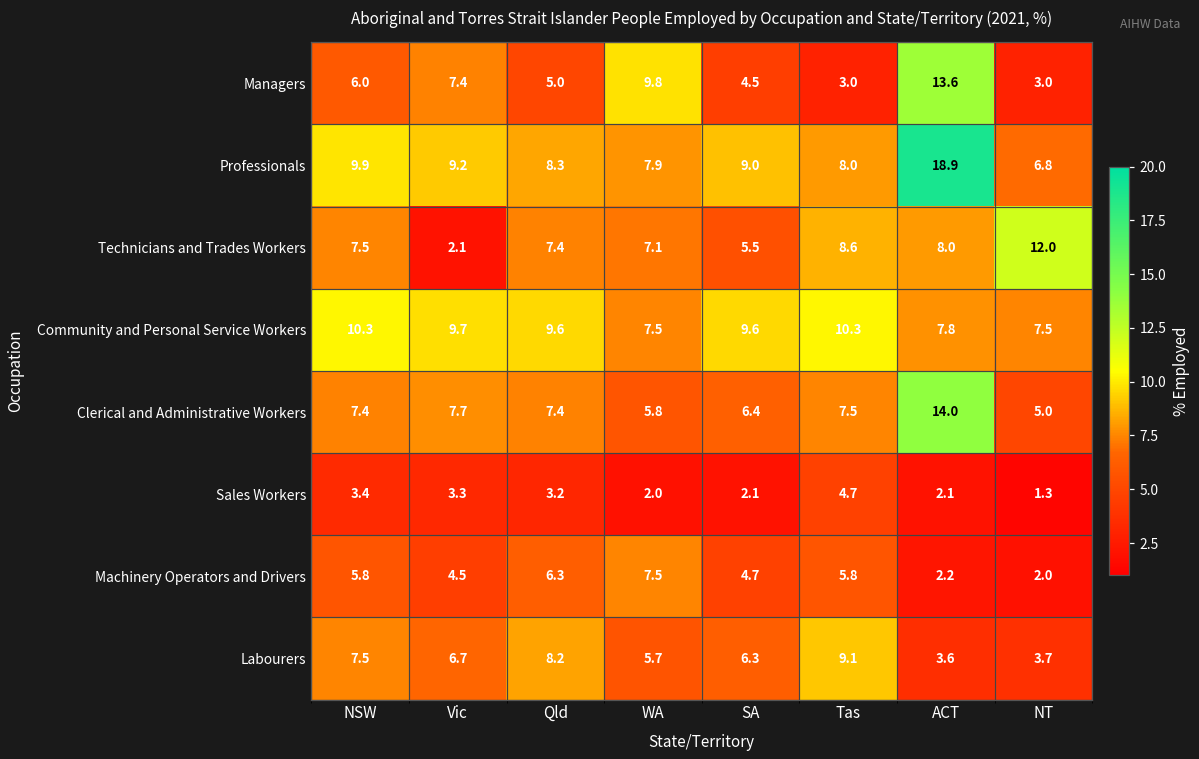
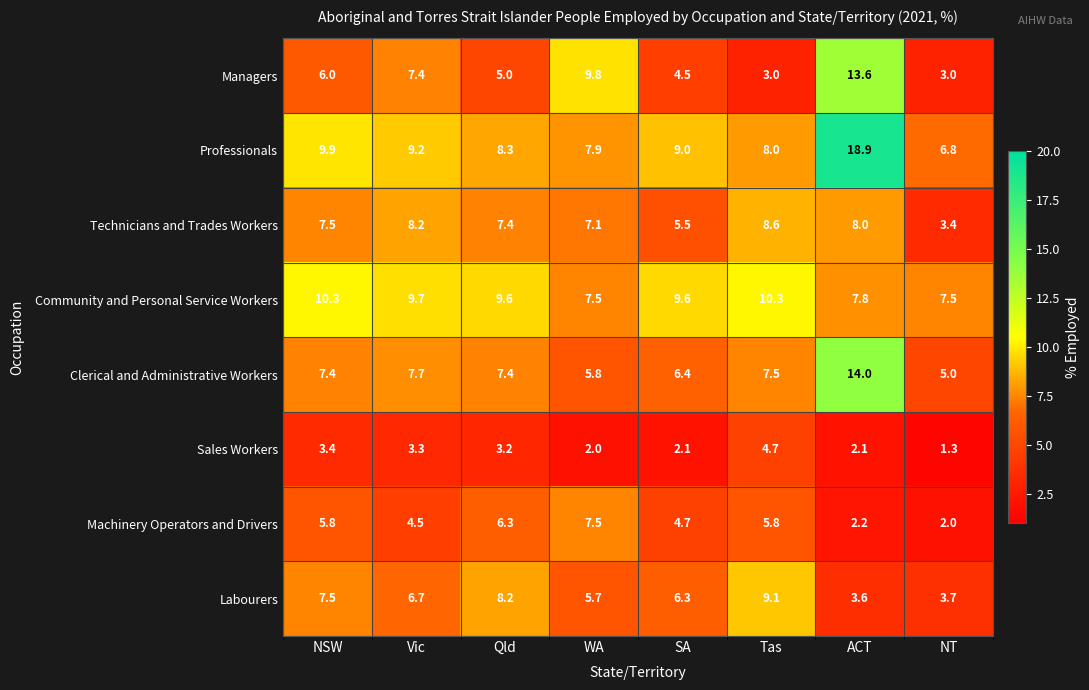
Technicians and Trades Workers, Vic: 2.1 -> 8.2
Technicians and Trades Workers, NT: 12.0 -> 3.4
